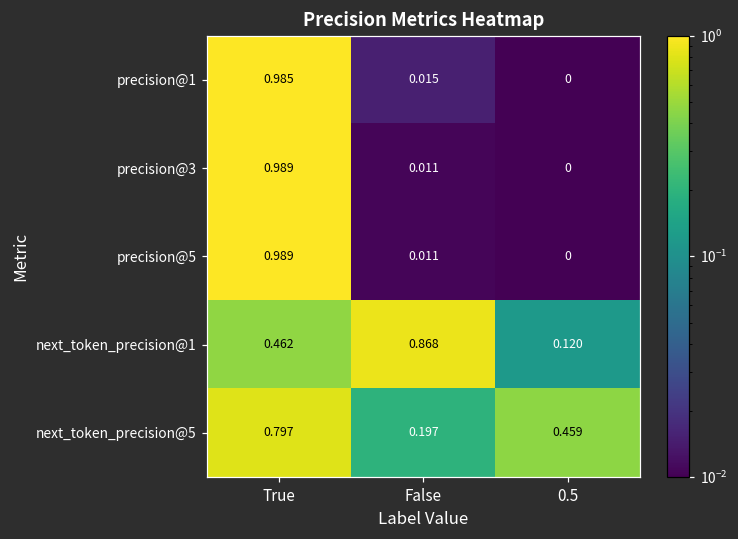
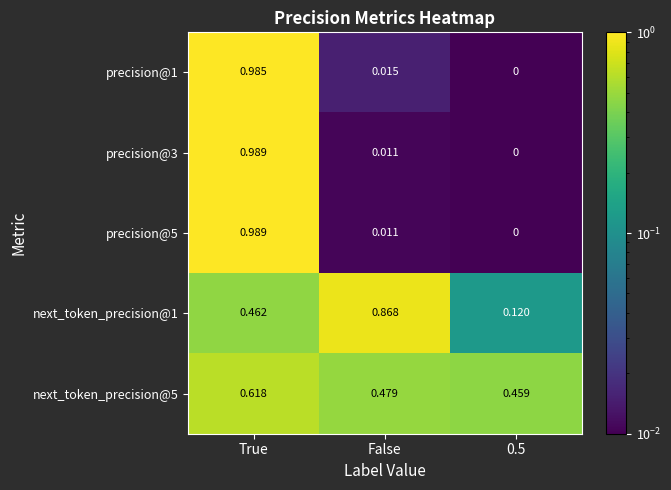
next_token_precision@5, True: 0.797 -> 0.618
next_token_precision@5, False: 0.197 -> 0.479
